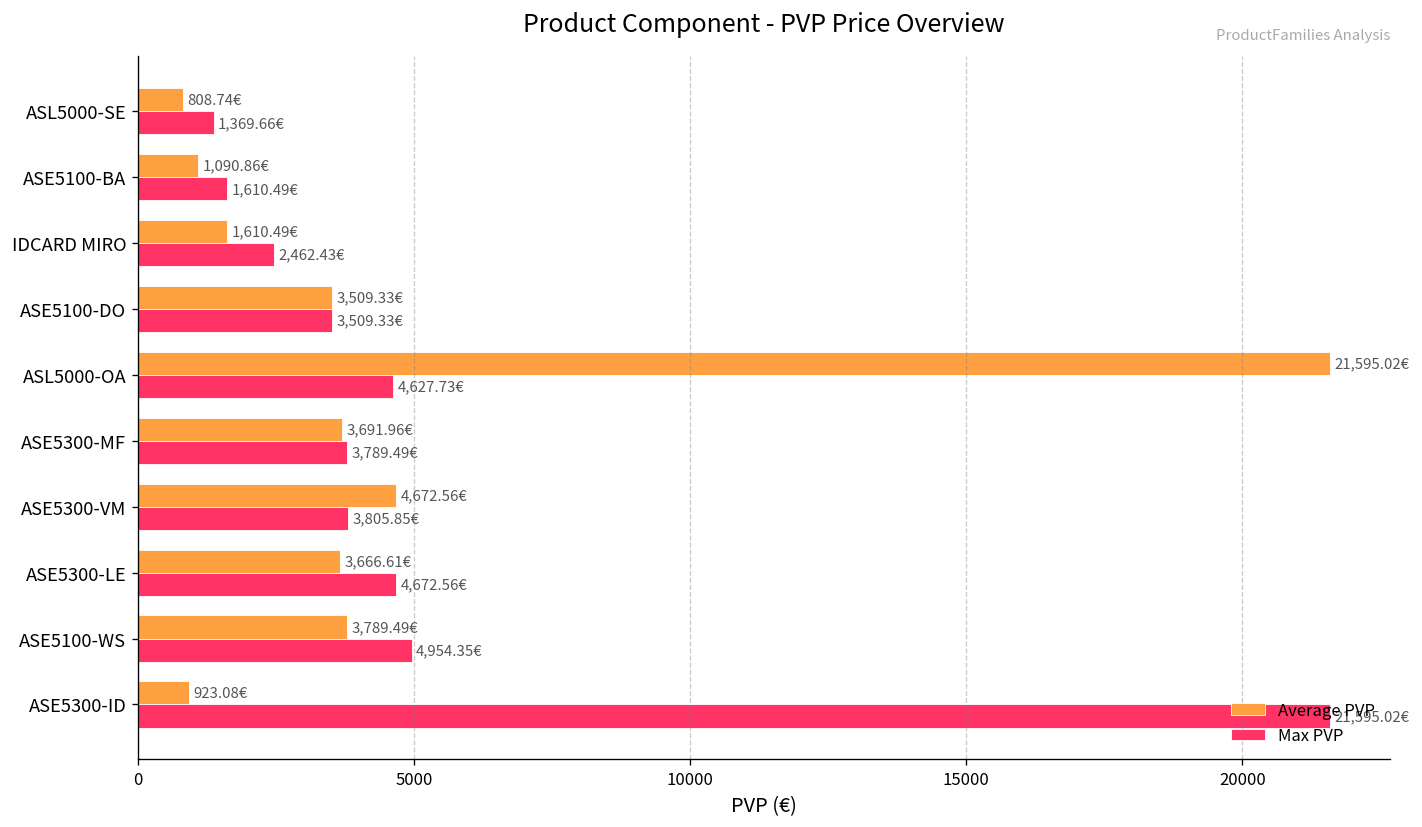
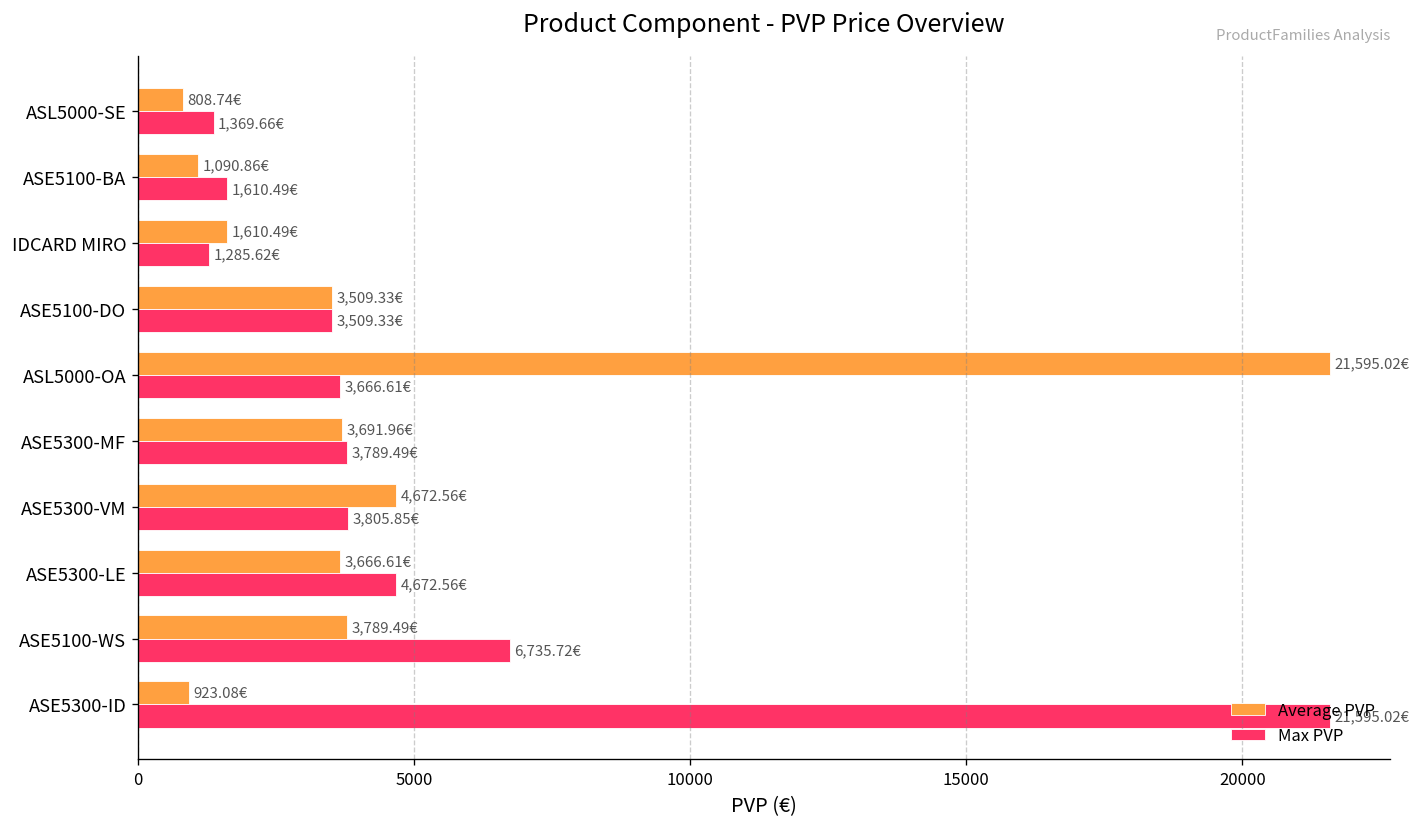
Max PVP, IDCARD MIRO: 2,462.43€ -> 1,285.62€
Max PVP, ASL5000-OA: 4,627.73€ -> 3,666.61€
Max PVP, ASE5100-WS: 4,954.35€ -> 6,735.72€
